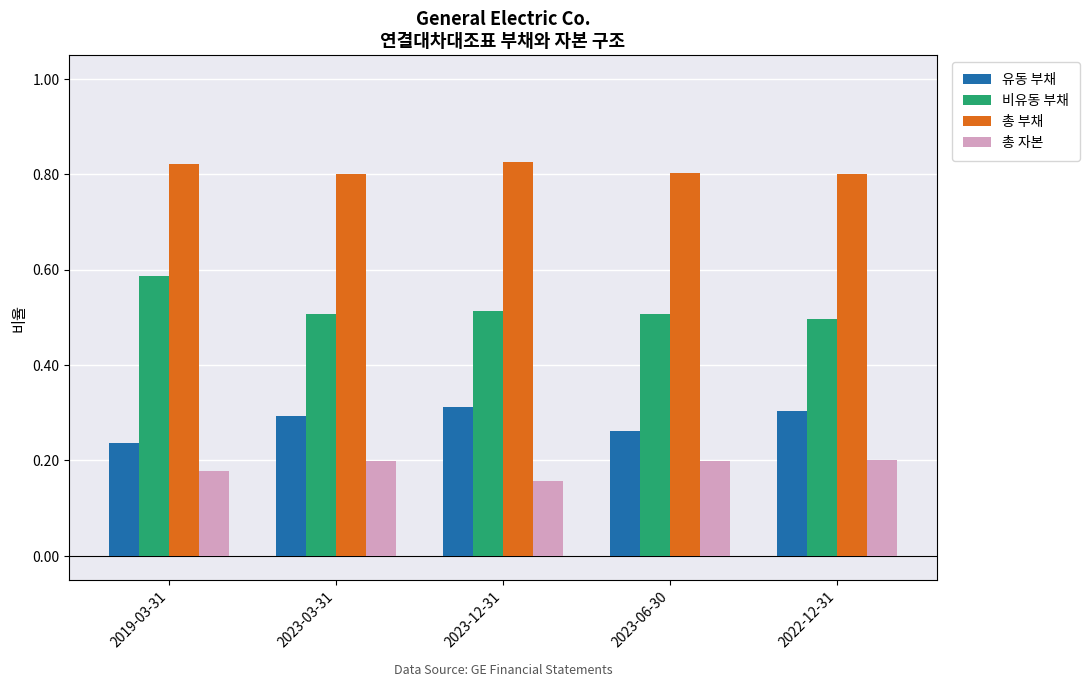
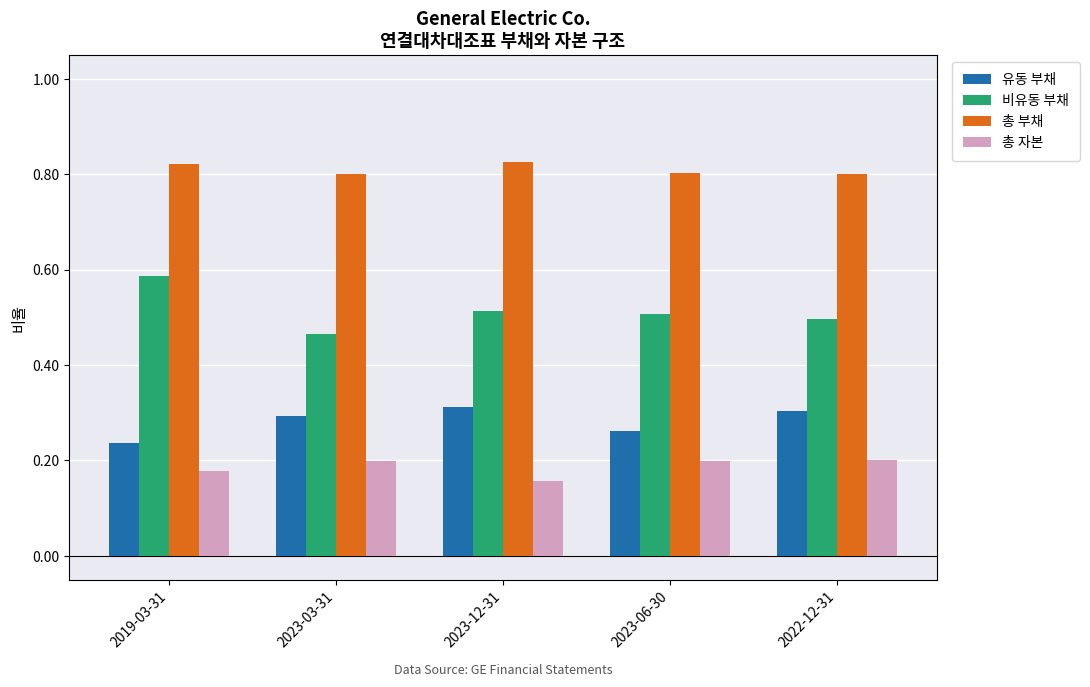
비유동 부채, 2023-03-31: 0.51 -> 0.47
